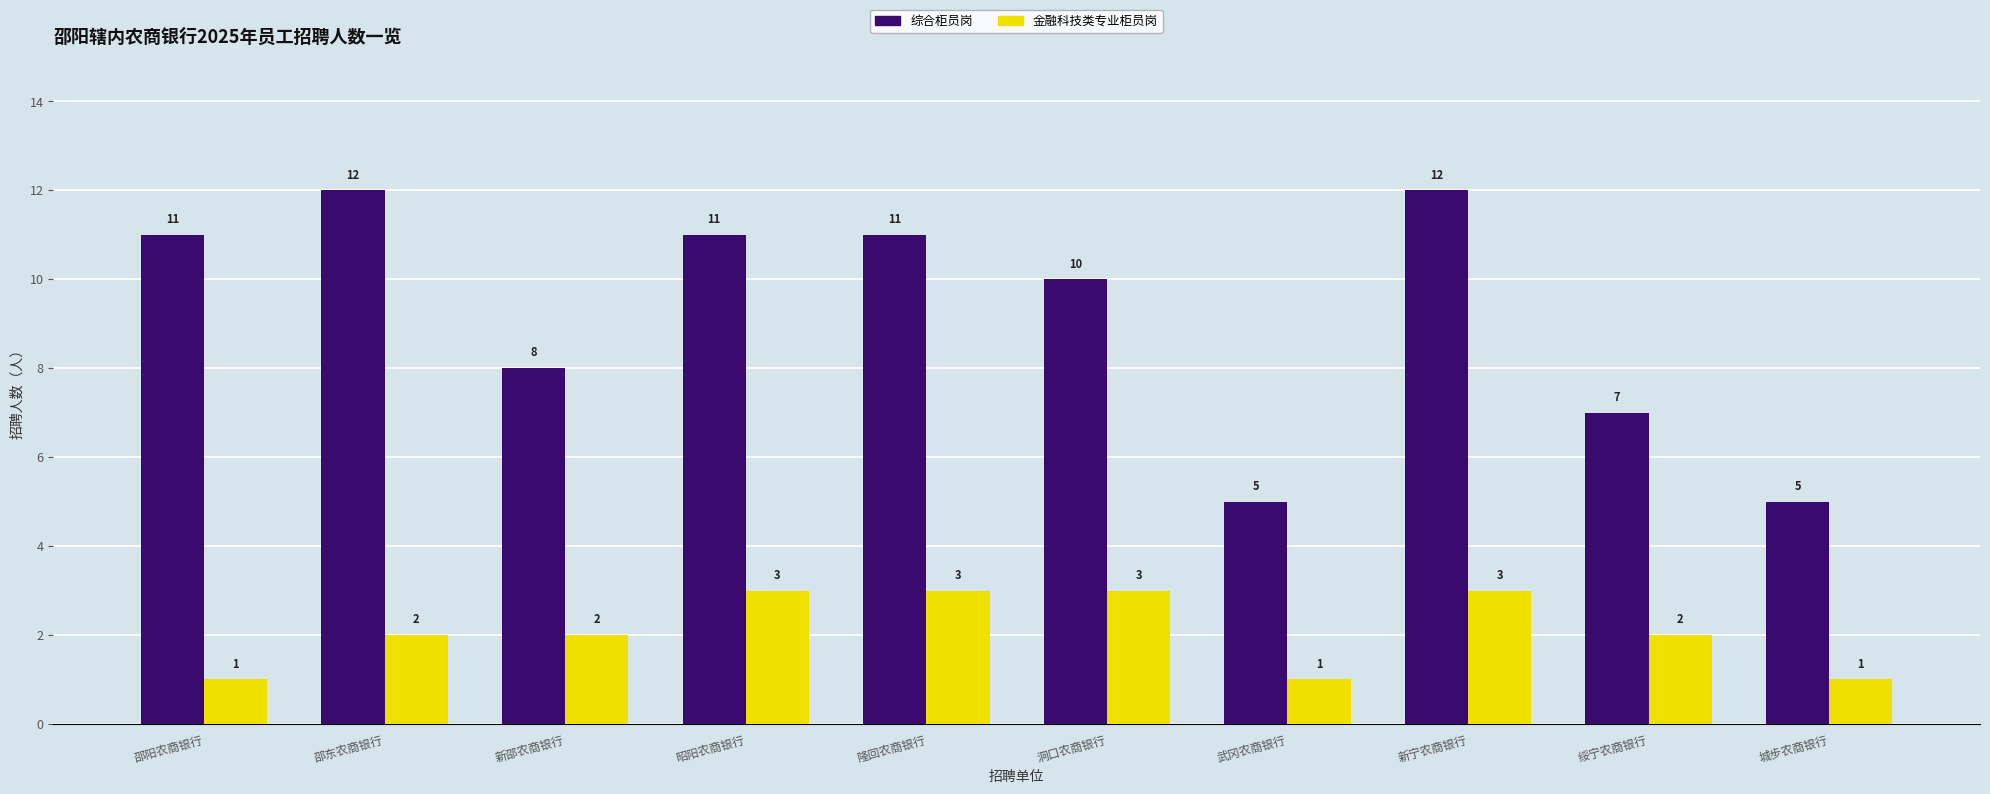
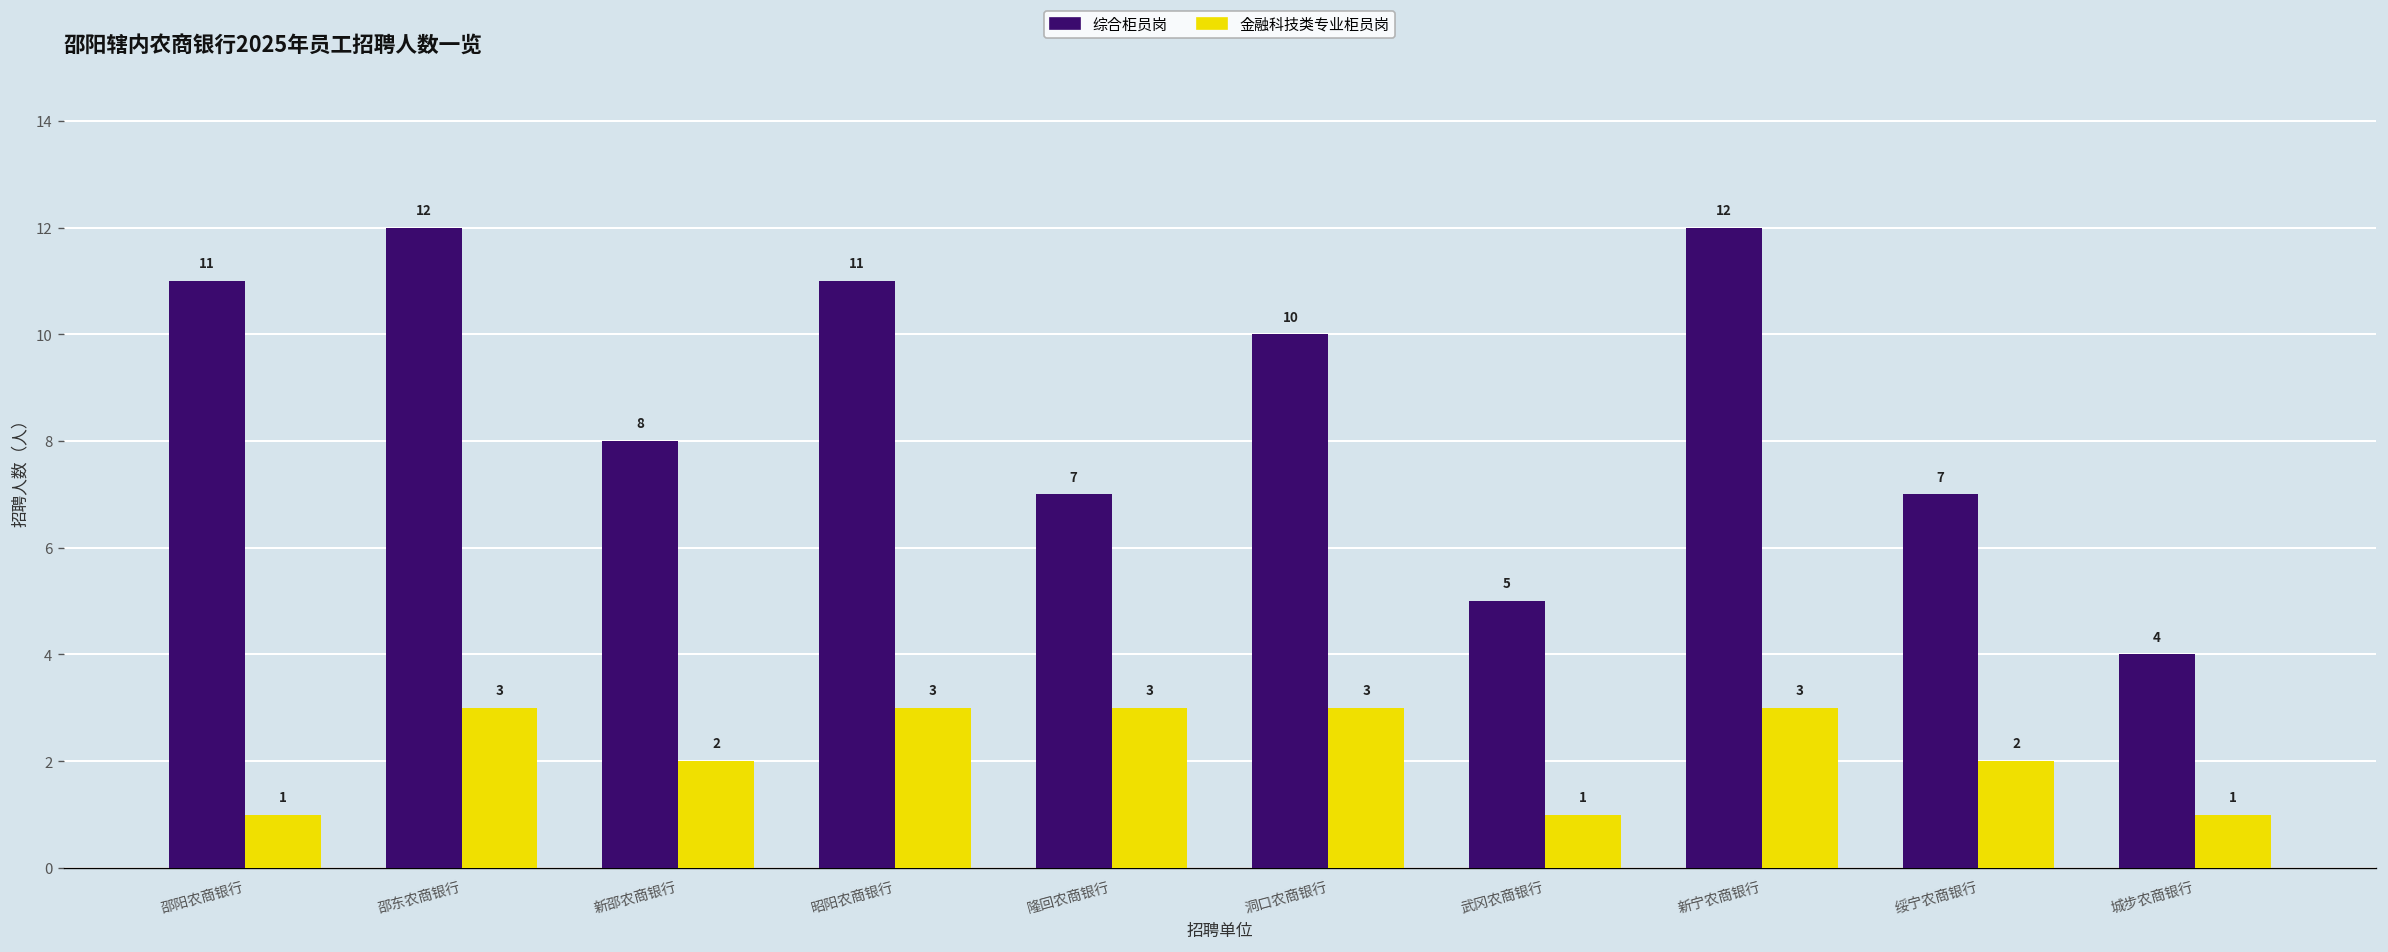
金融科技类专业柜员岗, 邵东农商银行: 2 -> 3
综合柜员岗, 隆回农商银行: 11 -> 7
综合柜员岗, 城步农商银行: 5 -> 4
